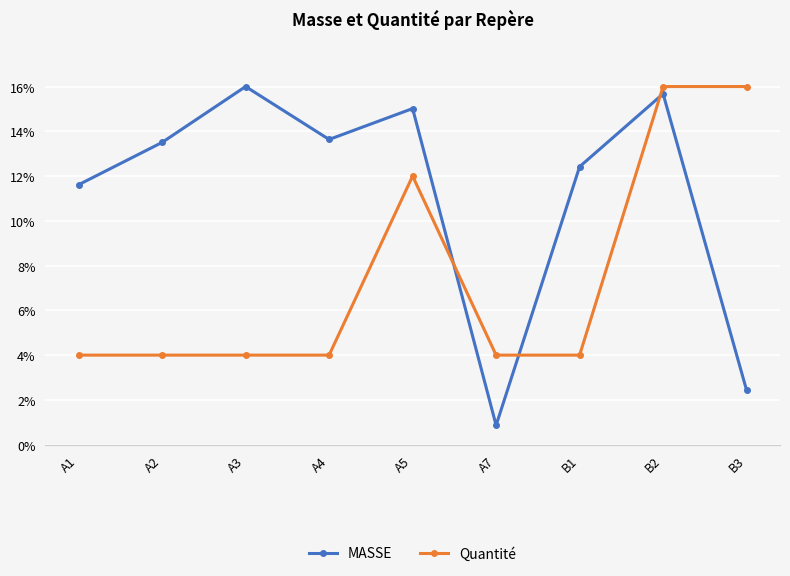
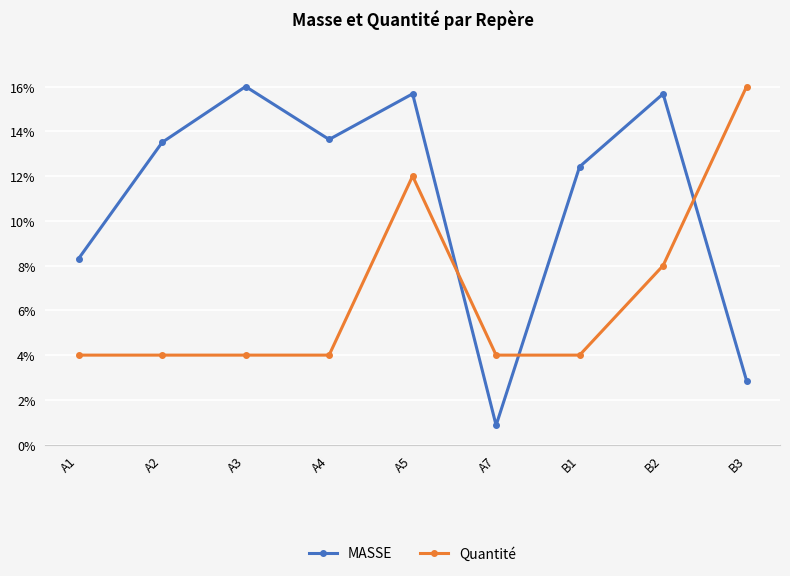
MASSE, A1: 11.6% -> 8.3%
MASSE, A5: 15.0% -> 15.7%
Quantité, B2: 16.0% -> 8.0%
MASSE, B3: 2.4% -> 2.9%
